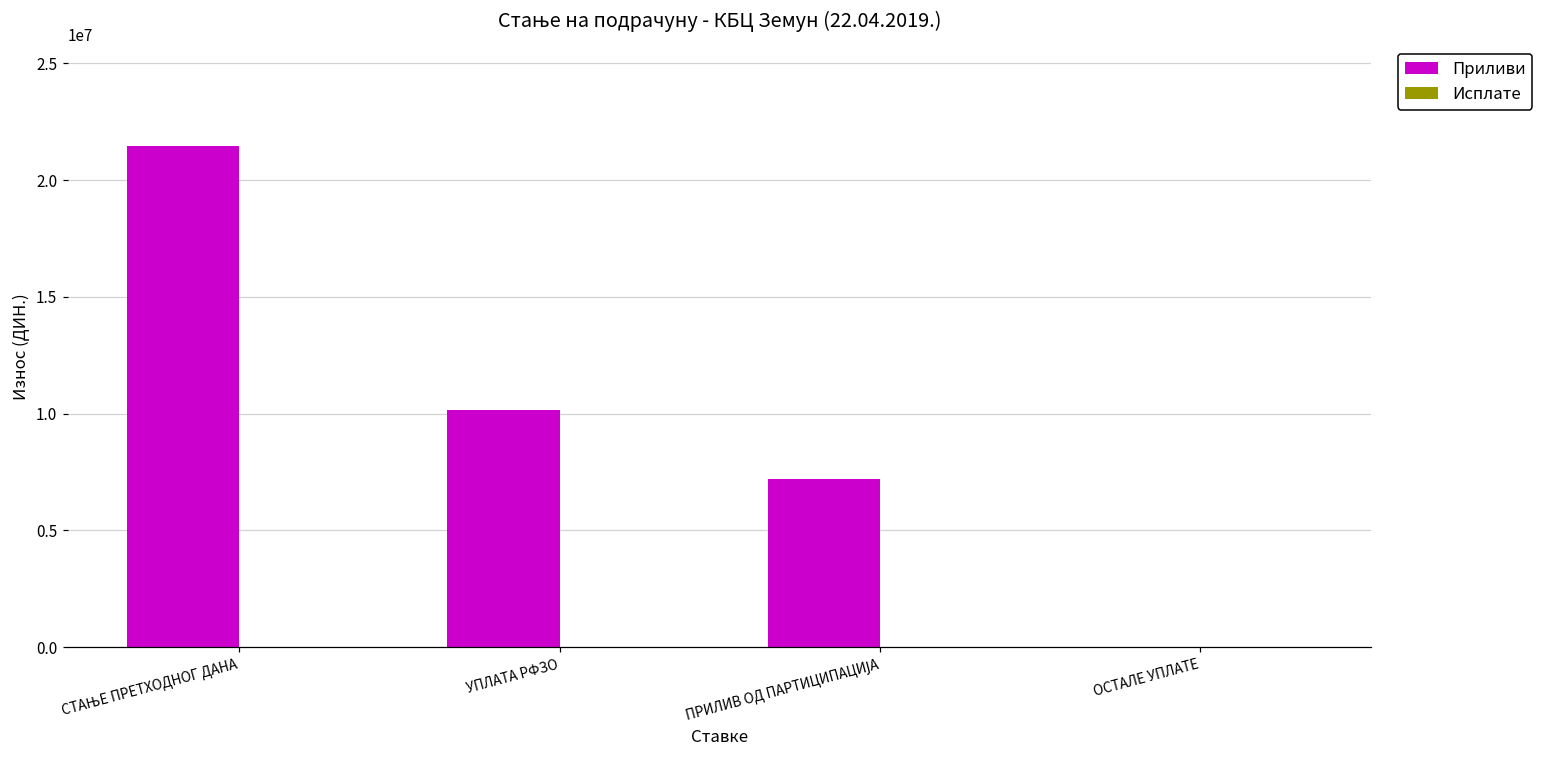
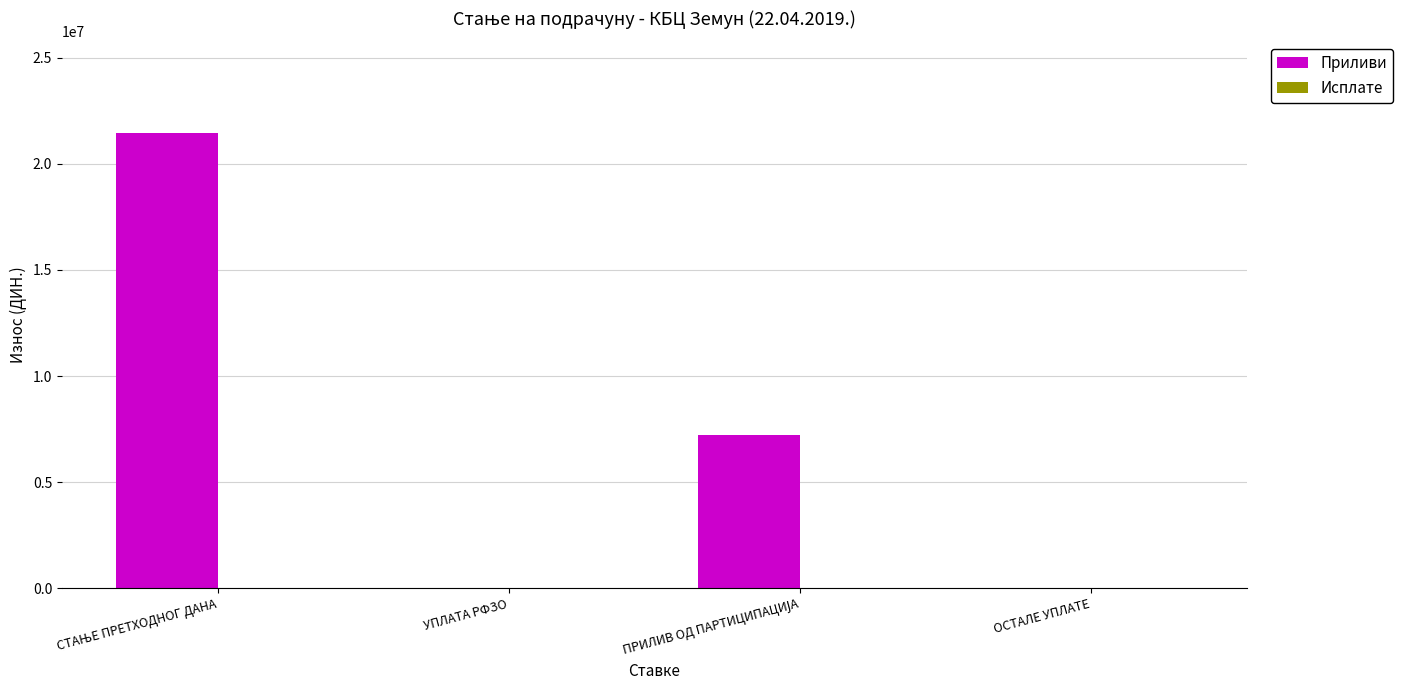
Приливи, УПЛАТА РФЗО: 10200000 -> 0
